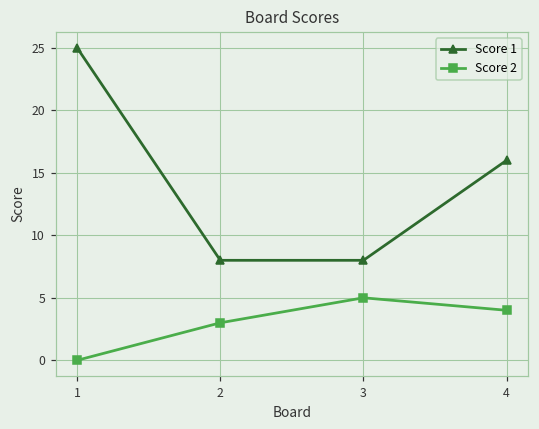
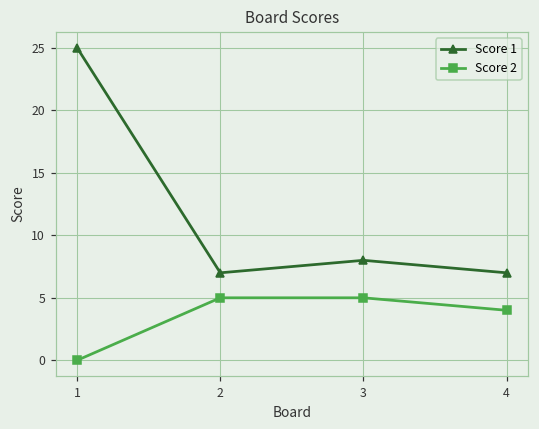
Score 1, 2: 8 -> 7
Score 2, 2: 3 -> 5
Score 1, 4: 16 -> 7
